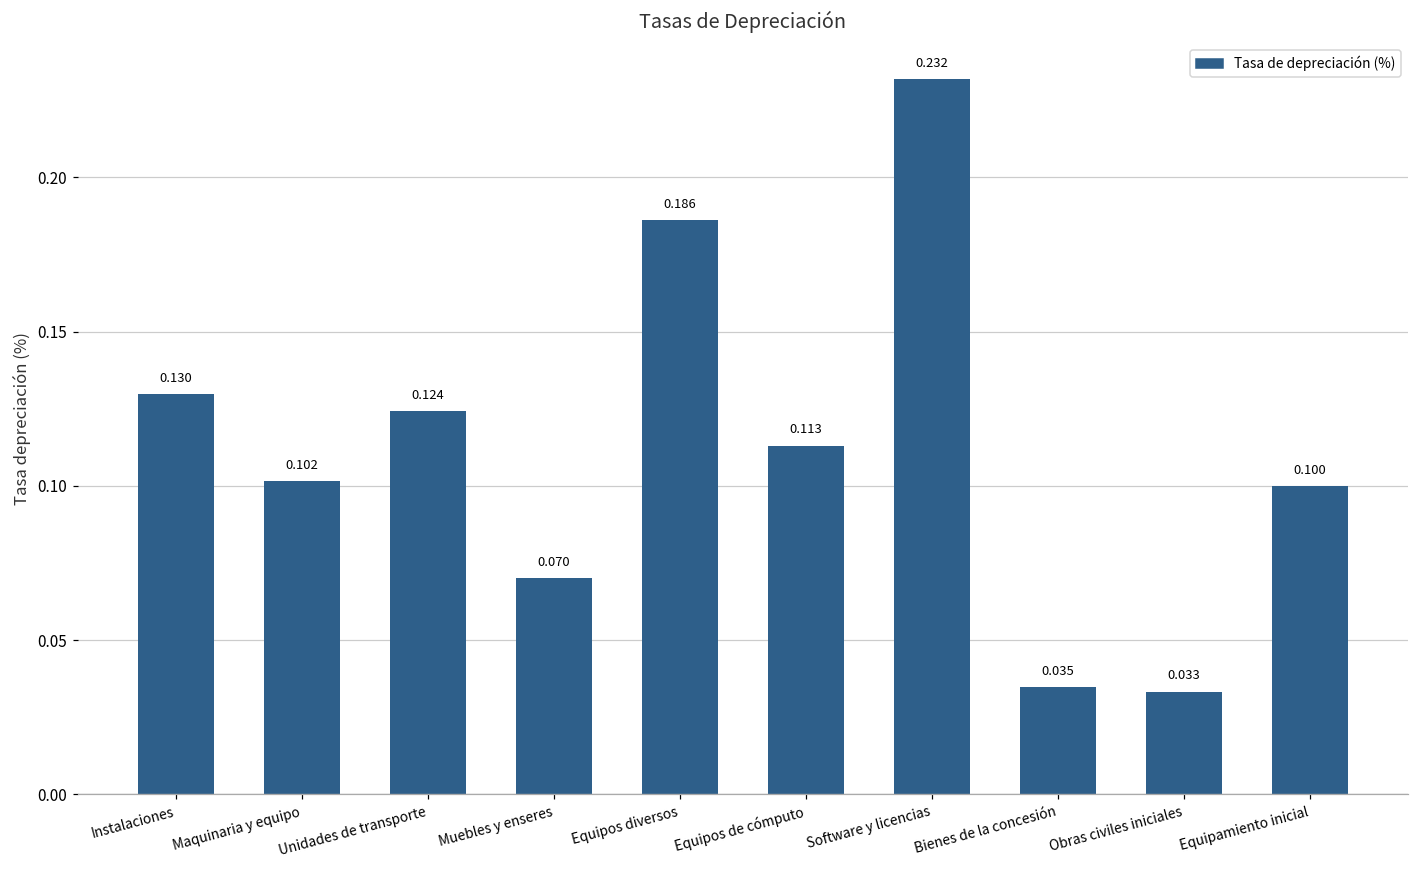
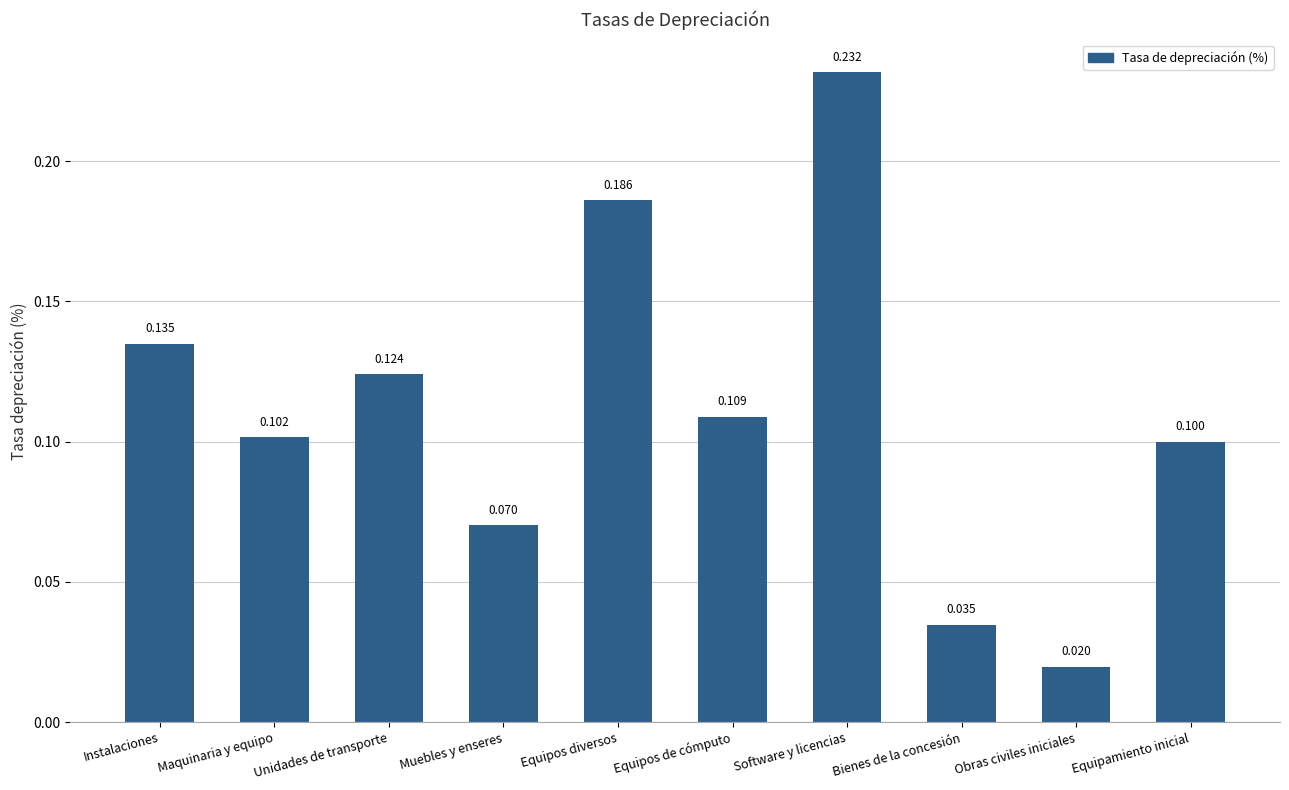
Instalaciones: 0.130 -> 0.135
Equipos de cómputo: 0.113 -> 0.109
Obras civiles iniciales: 0.033 -> 0.020
